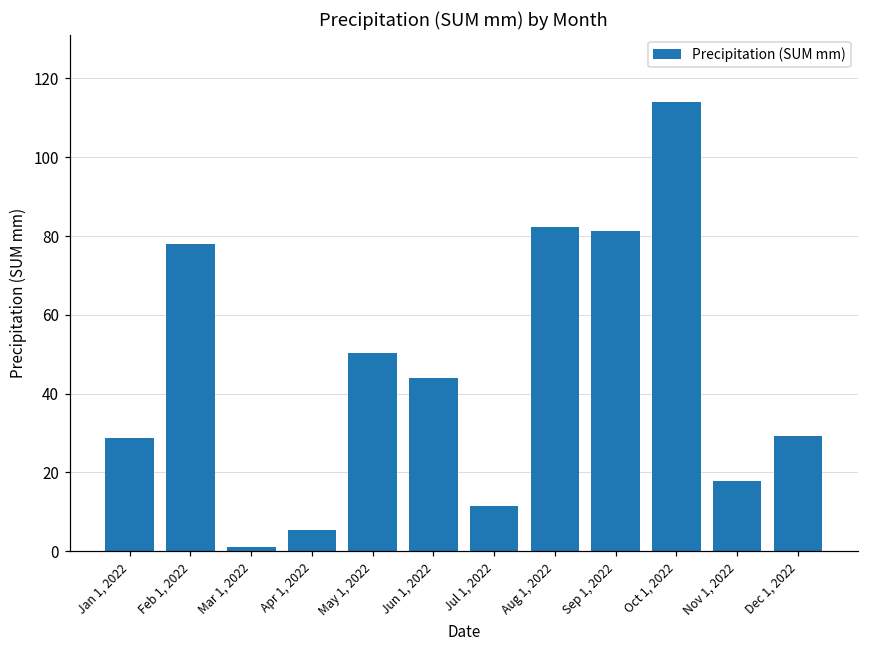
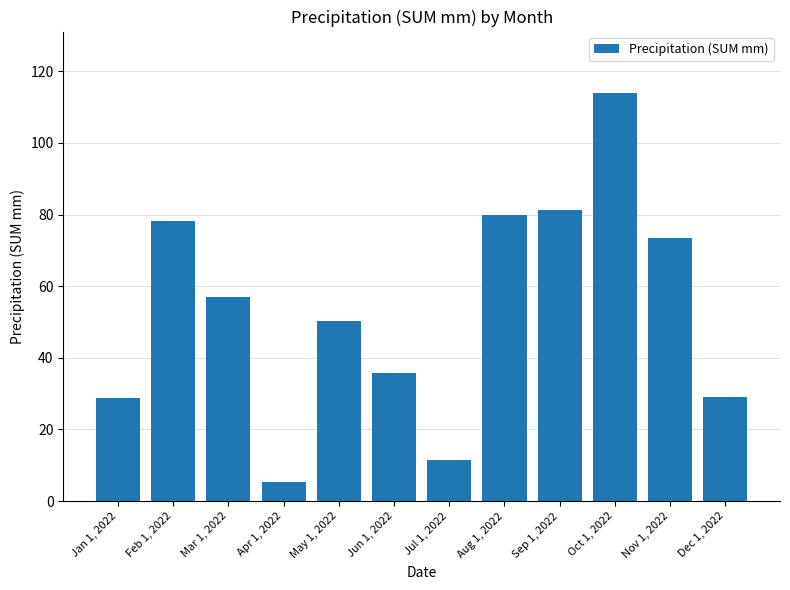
Mar 1, 2022: 1 -> 57
Jun 1, 2022: 44 -> 36
Aug 1, 2022: 82 -> 80
Nov 1, 2022: 18 -> 73
